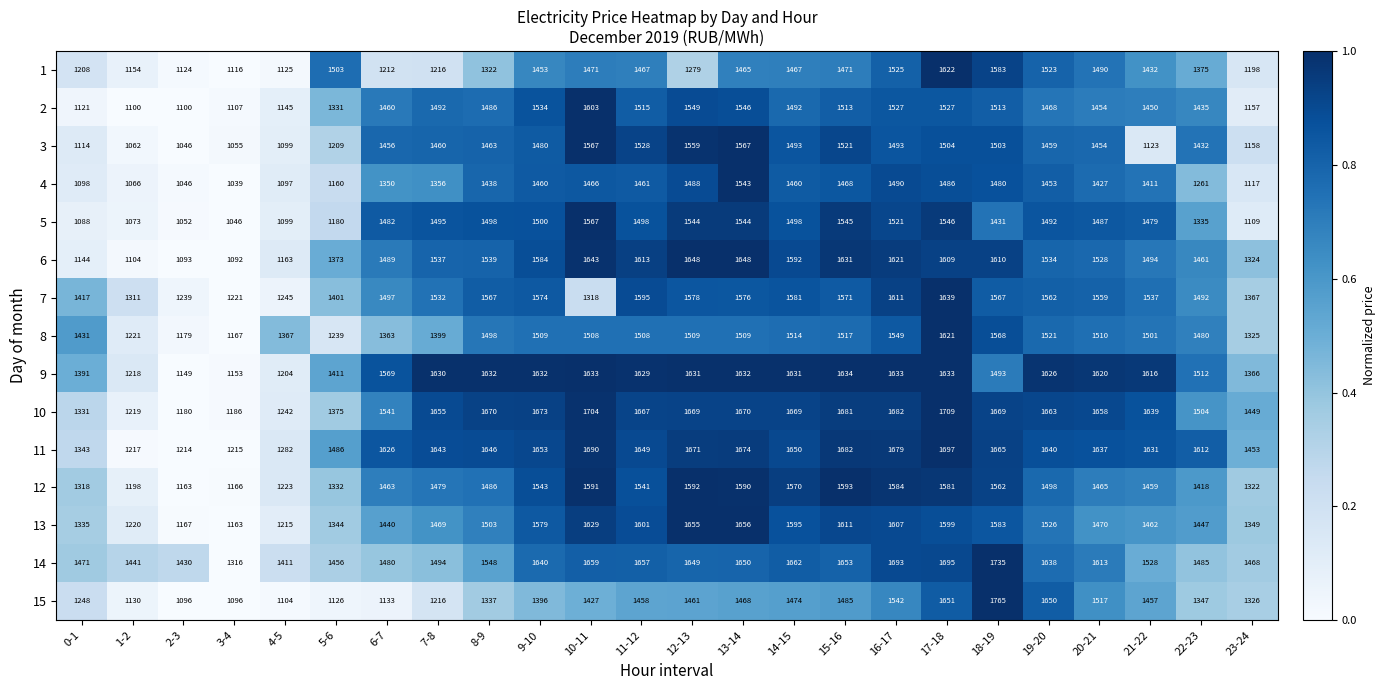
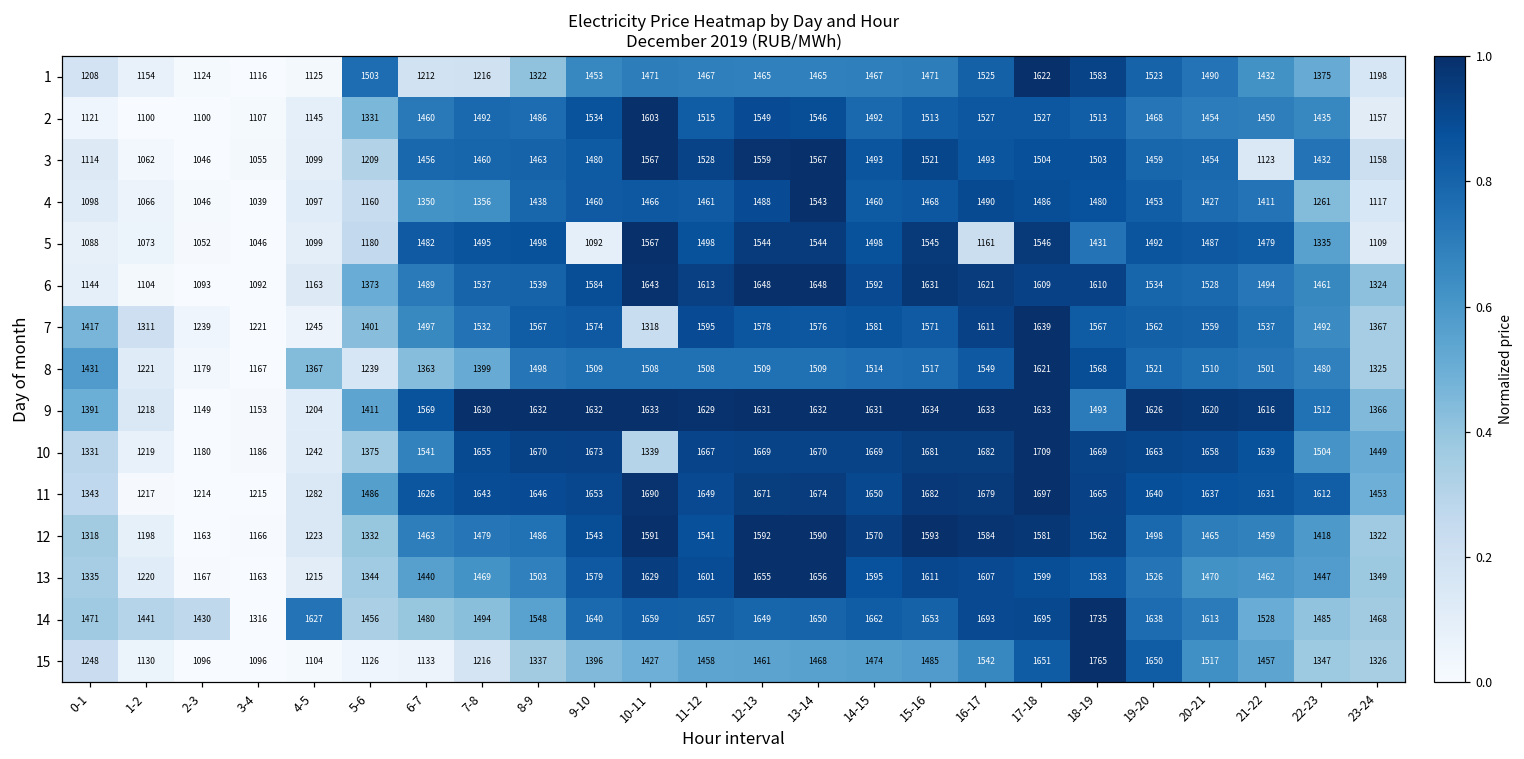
1, 12-13: 1279 -> 1465
5, 9-10: 1500 -> 1092
5, 16-17: 1521 -> 1161
10, 10-11: 1704 -> 1339
14, 4-5: 1411 -> 1627
